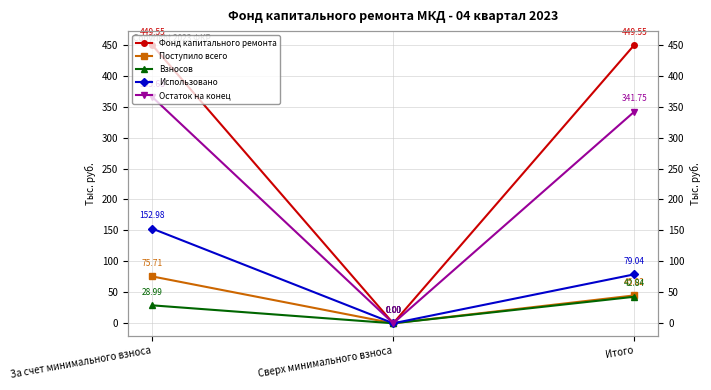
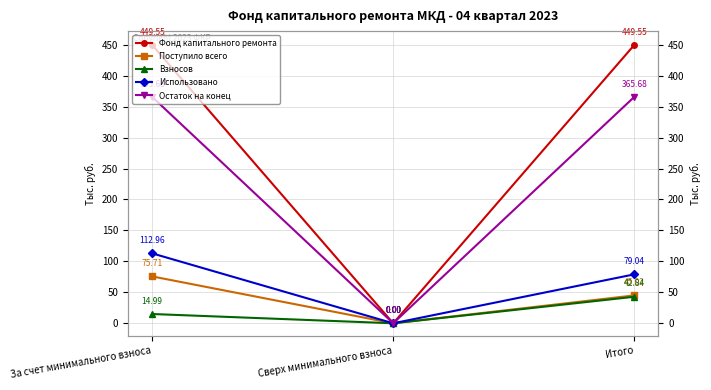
Взносов, За счет минимального взноса: 28.99 -> 14.99
Использовано, За счет минимального взноса: 152.98 -> 112.96
Остаток на конец, Итого: 341.75 -> 365.68
